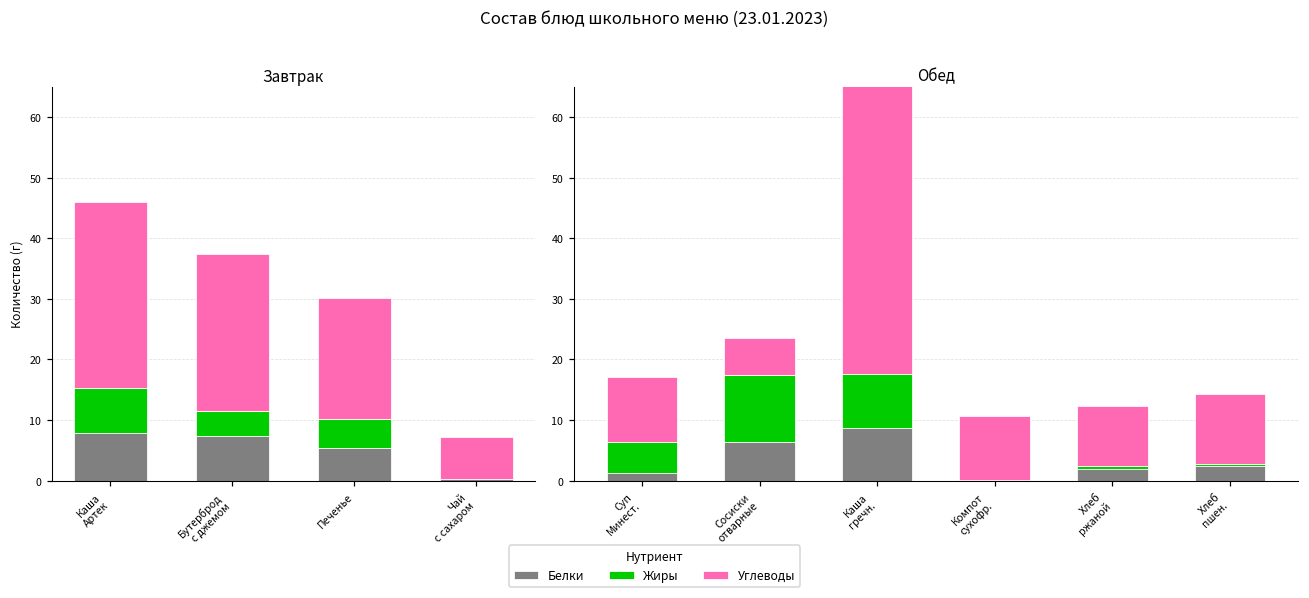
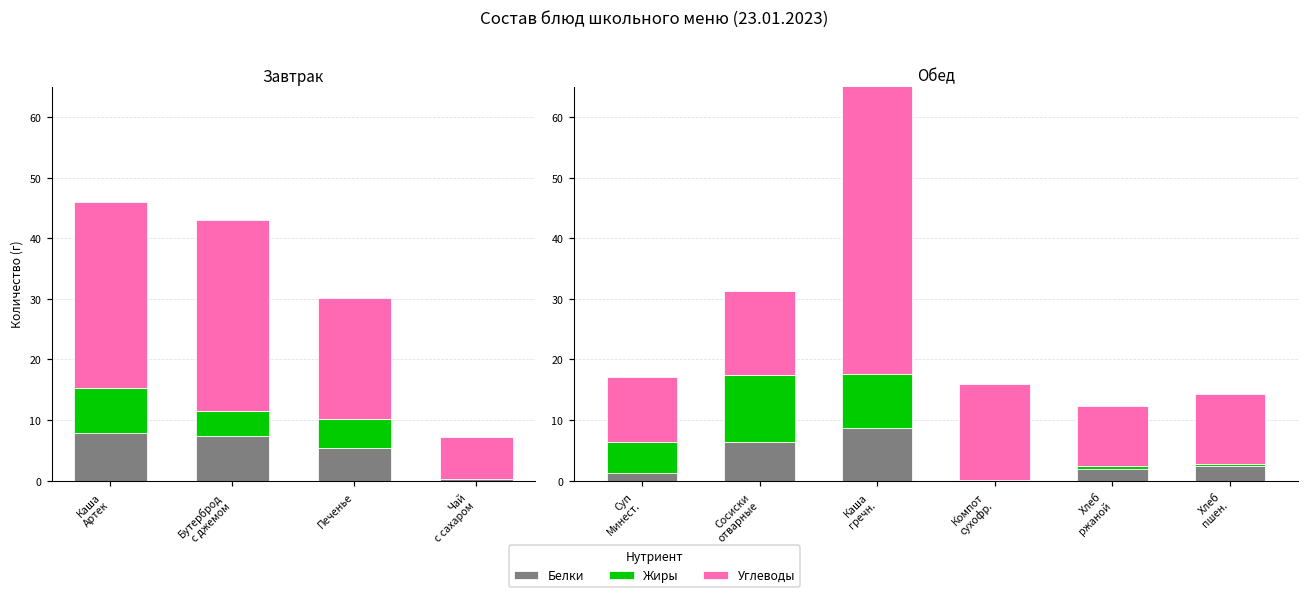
Завтрак, Углеводы, Бутерброд с джемом: 26 -> 31
Обед, Углеводы, Сосиски отварные: 6 -> 14
Обед, Углеводы, Компот сухофр.: 11 -> 16
